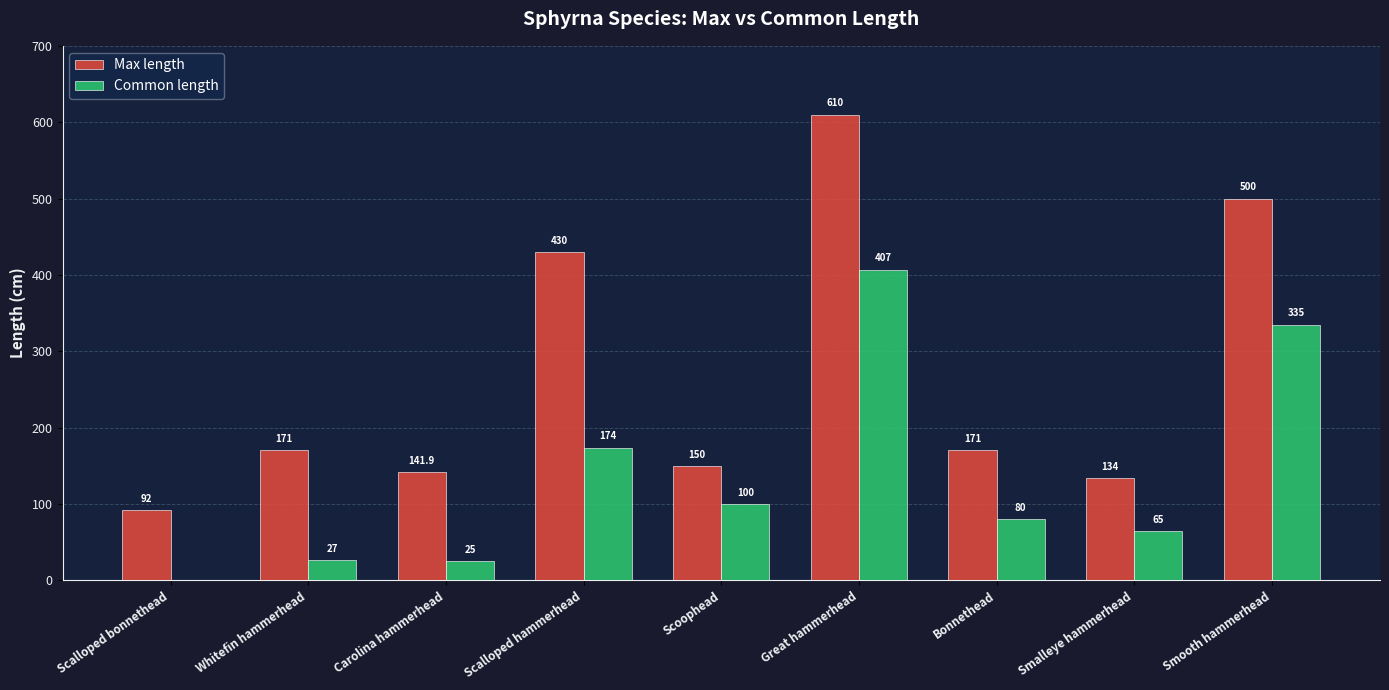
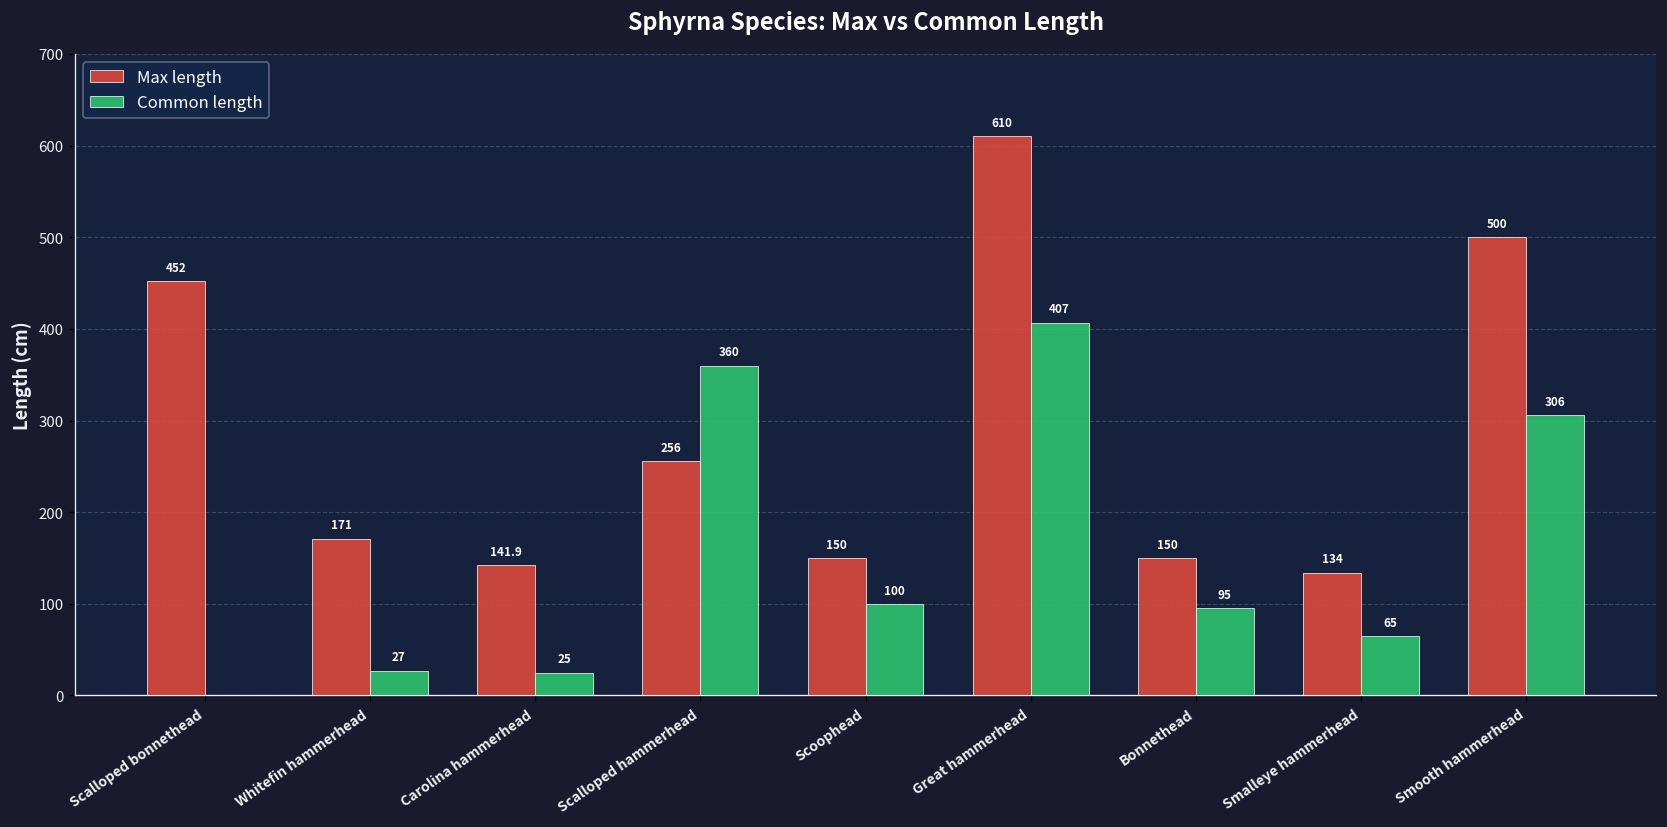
Max length, Scalloped bonnethead: 92 -> 452
Max length, Scalloped hammerhead: 430 -> 256
Common length, Scalloped hammerhead: 174 -> 360
Max length, Bonnethead: 171 -> 150
Common length, Bonnethead: 80 -> 95
Common length, Smooth hammerhead: 335 -> 306
